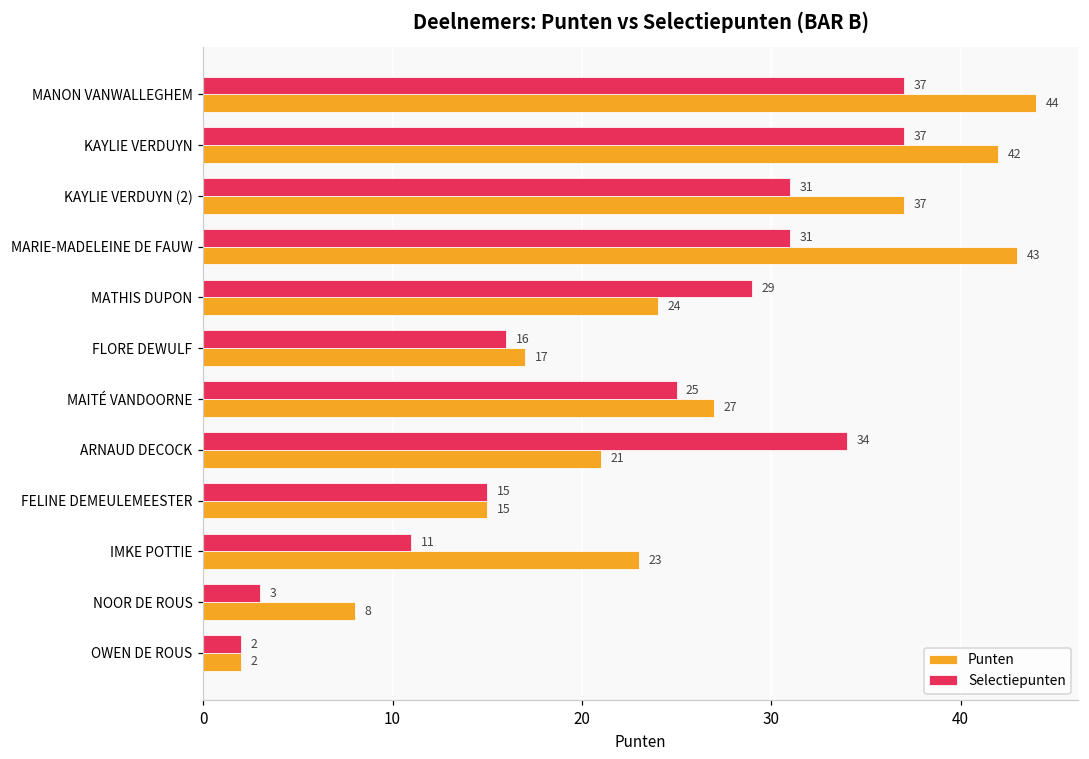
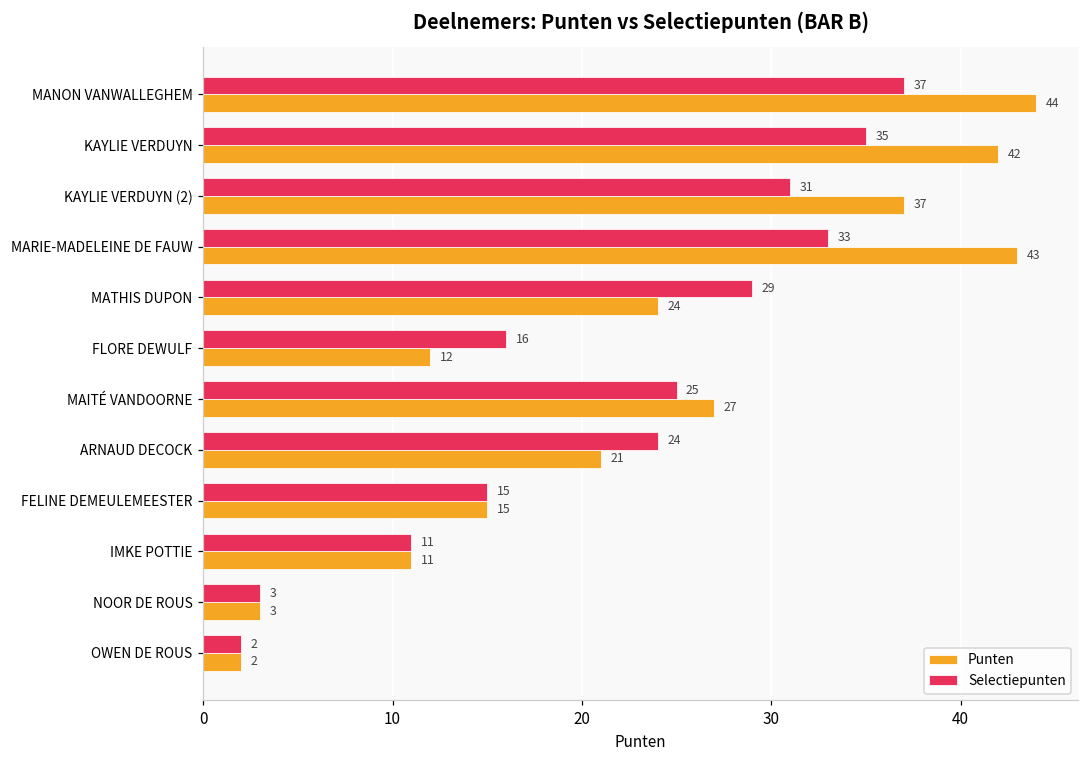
Selectiepunten, KAYLIE VERDUYN: 37 -> 35
Selectiepunten, MARIE-MADELEINE DE FAUW: 31 -> 33
Punten, FLORE DEWULF: 17 -> 12
Selectiepunten, ARNAUD DECOCK: 34 -> 24
Punten, IMKE POTTIE: 23 -> 11
Punten, NOOR DE ROUS: 8 -> 3
